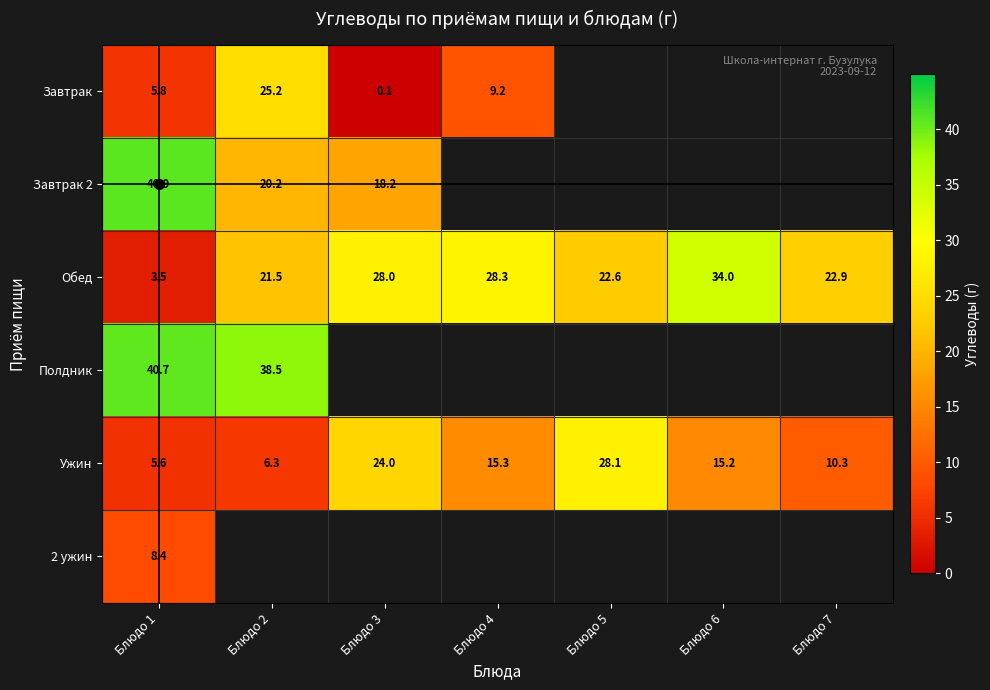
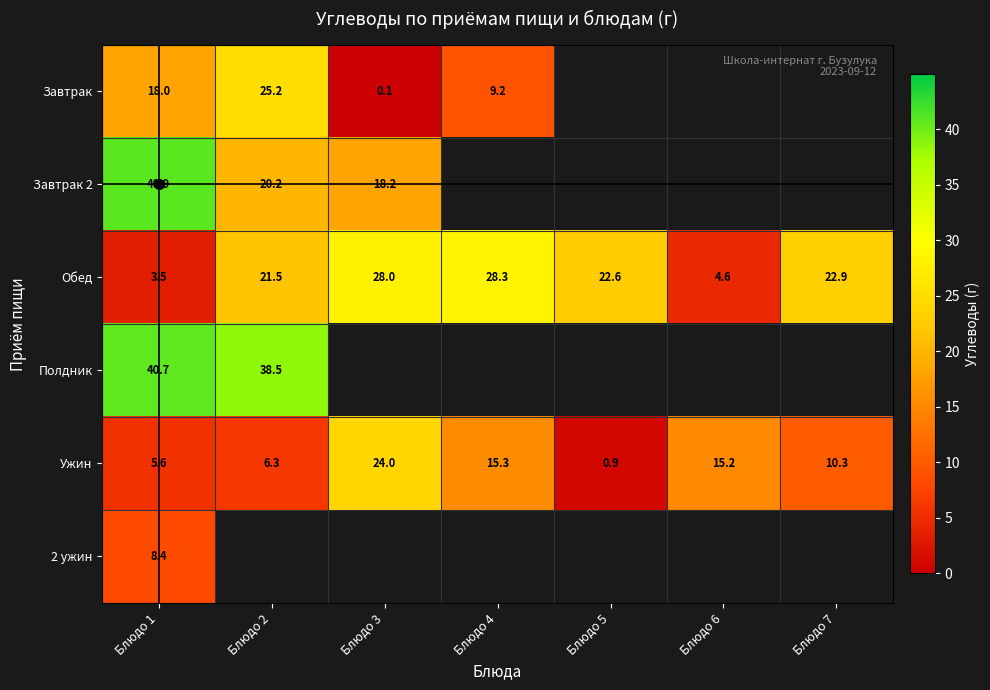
Завтрак, Блюдо 1: 5.8 -> 18.0
Обед, Блюдо 6: 34.0 -> 4.6
Ужин, Блюдо 5: 28.1 -> 0.9
